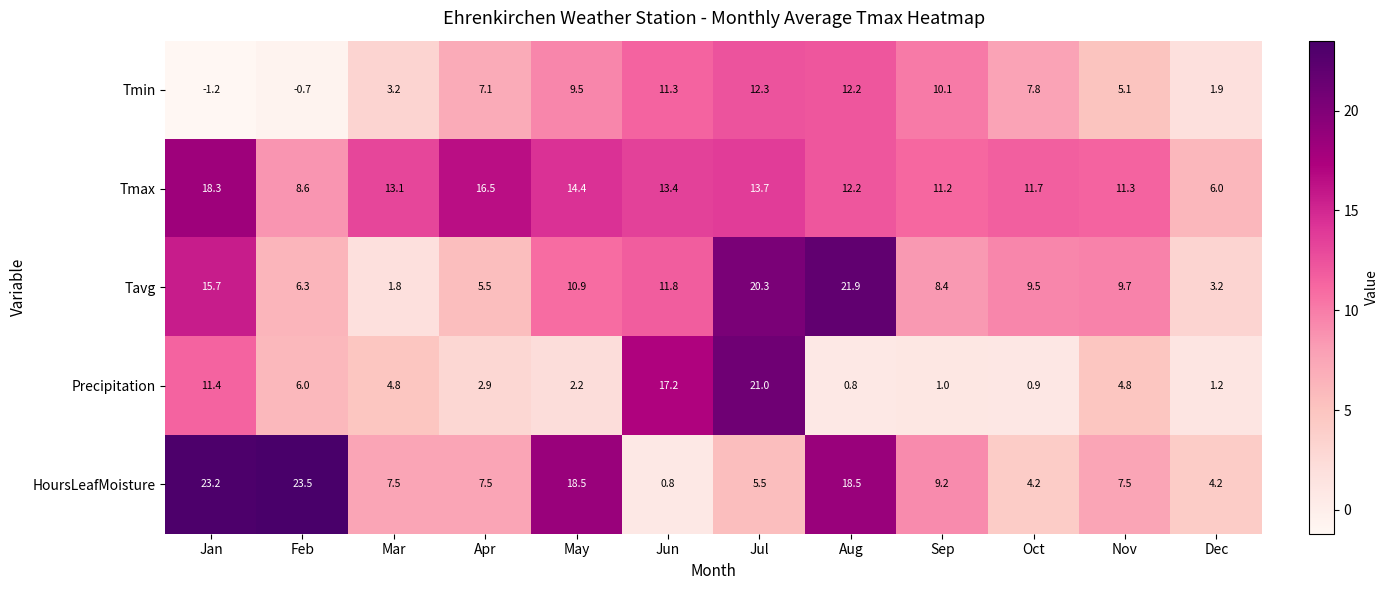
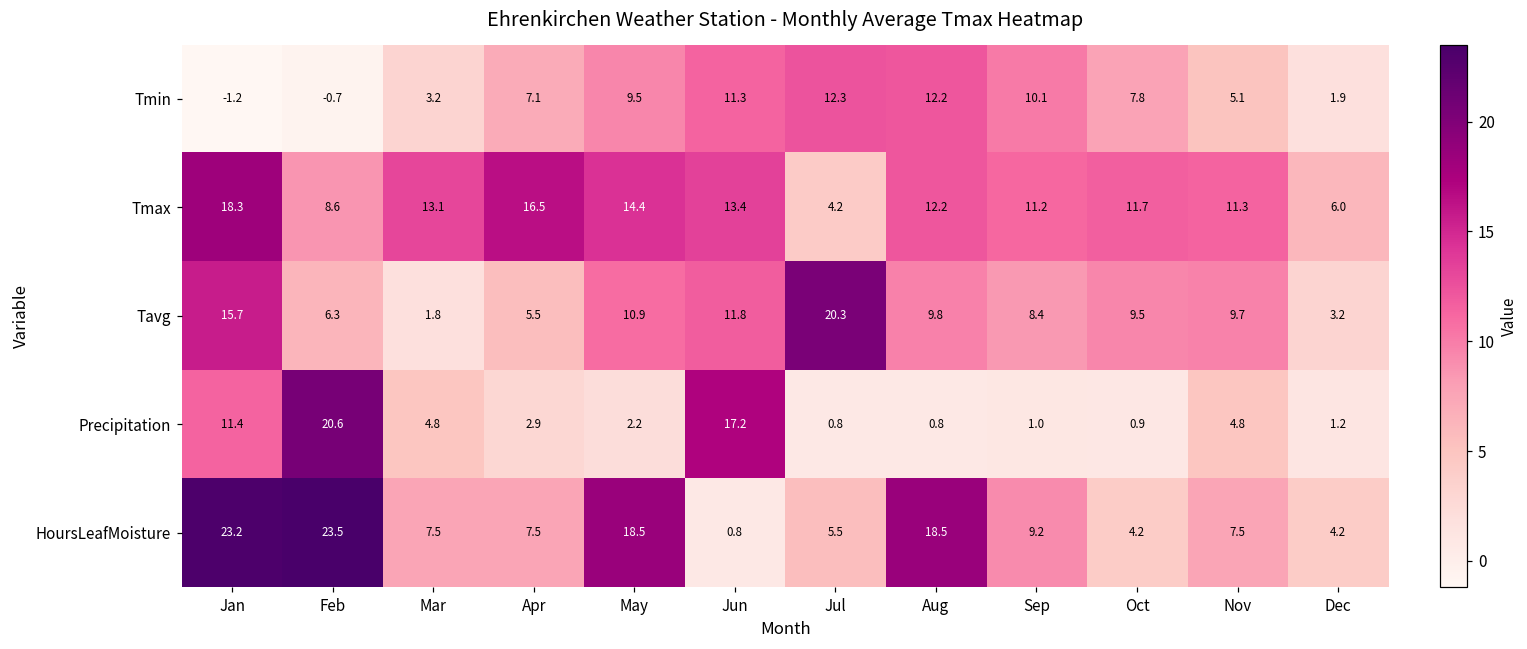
Tmax, Jul: 13.7 -> 4.2
Tavg, Aug: 21.9 -> 9.8
Precipitation, Feb: 6.0 -> 20.6
Precipitation, Jul: 21.0 -> 0.8
